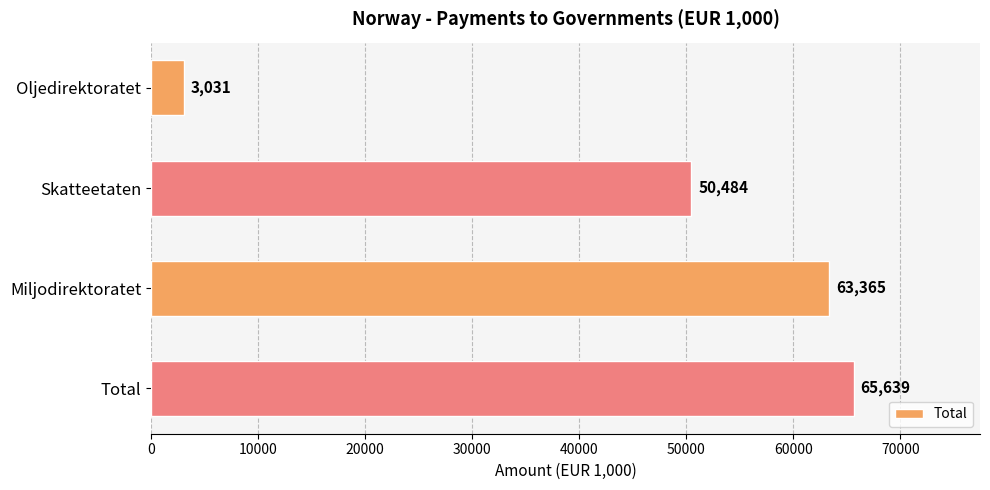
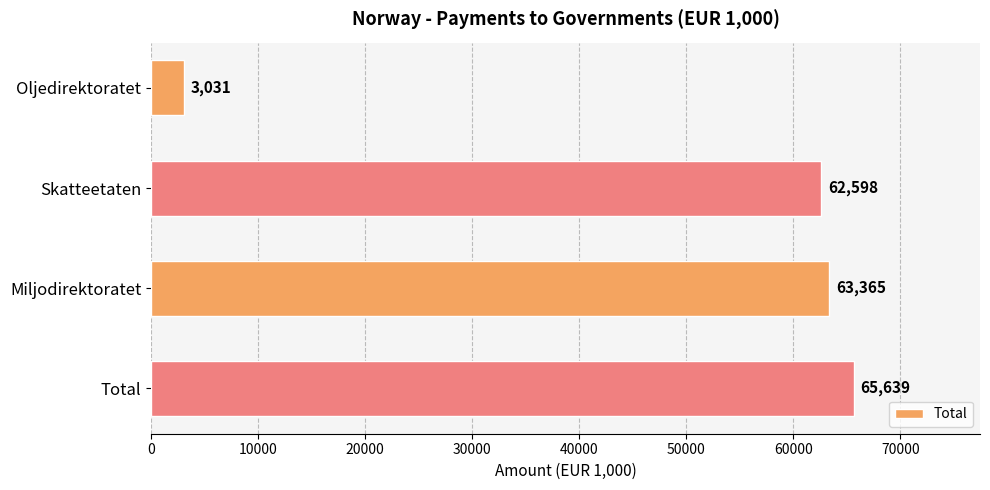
Skatteetaten: 50,484 -> 62,598
